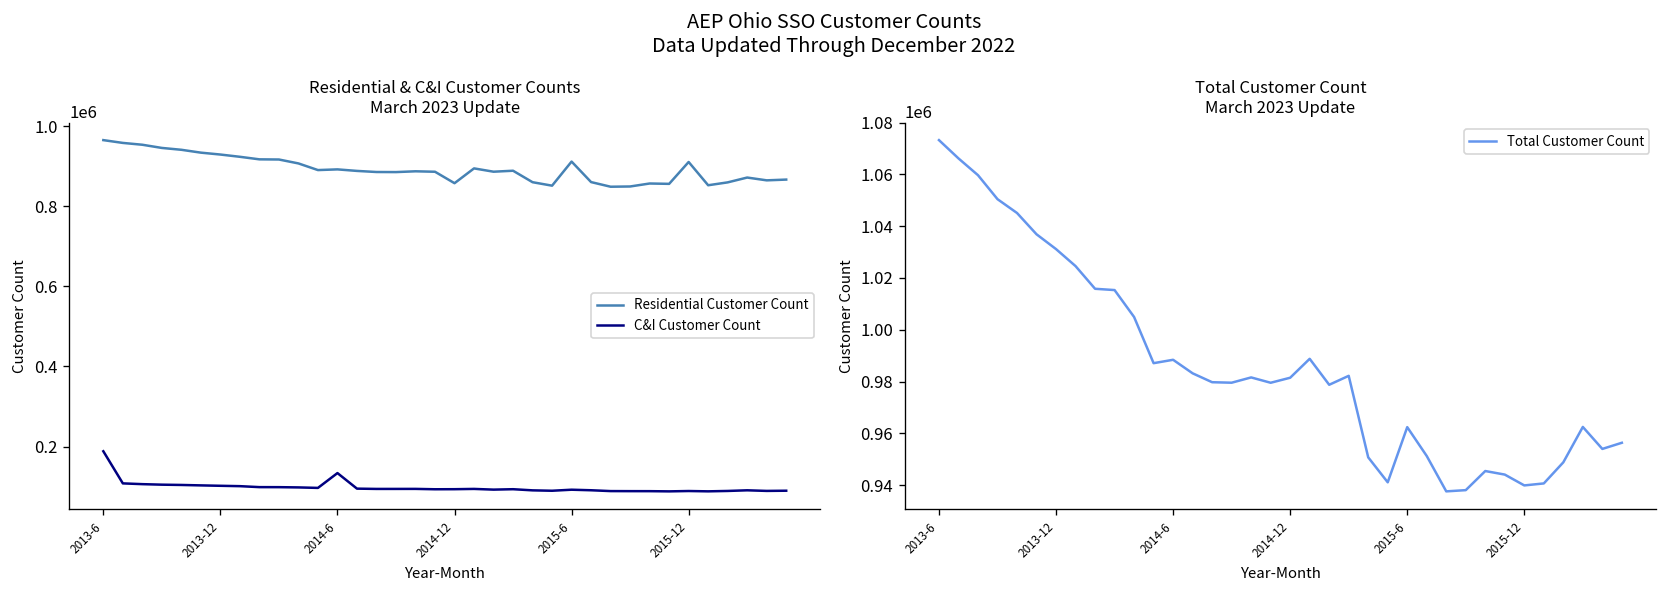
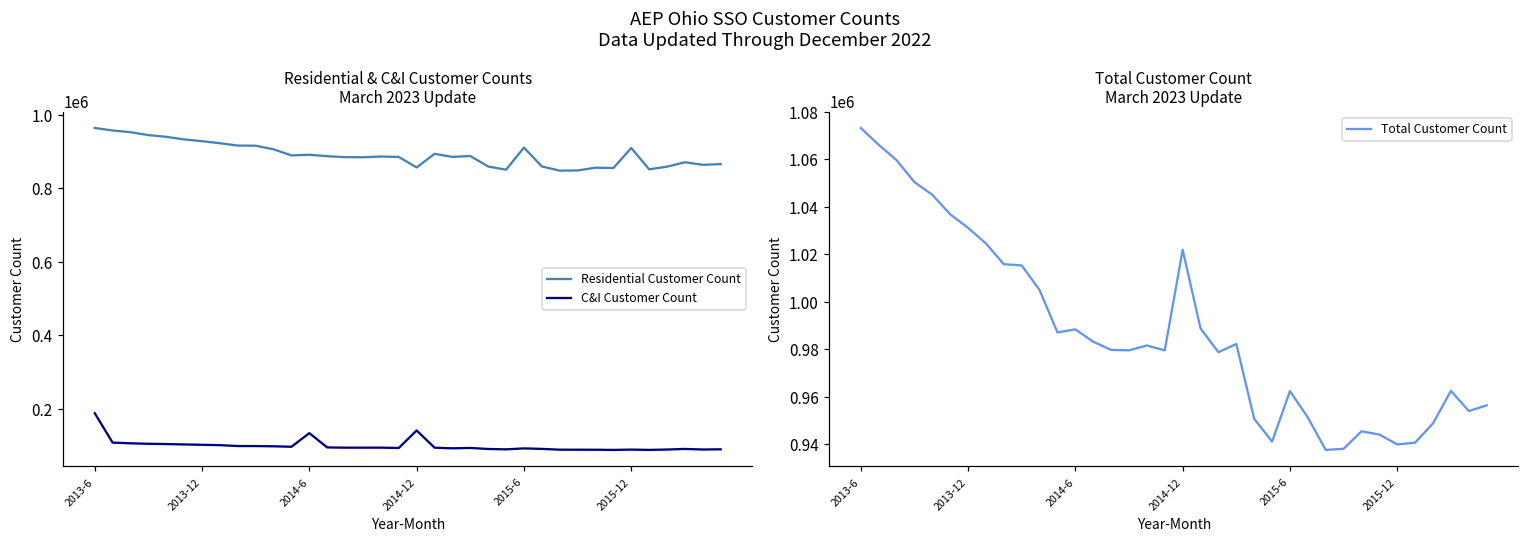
Residential & C&I Customer Counts March 2023 Update, C&I Customer Count, 2014-12: 90000 -> 140000
Total Customer Count March 2023 Update, 2014-12: 981000 -> 1022000
